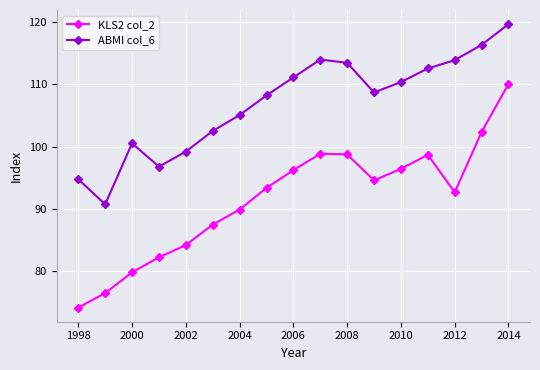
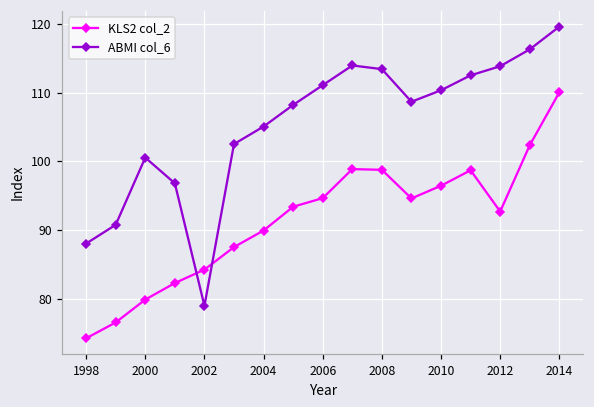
ABMI col_6, 1998: 95 -> 88
ABMI col_6, 2002: 99 -> 79
KLS2 col_2, 2006: 96 -> 95
